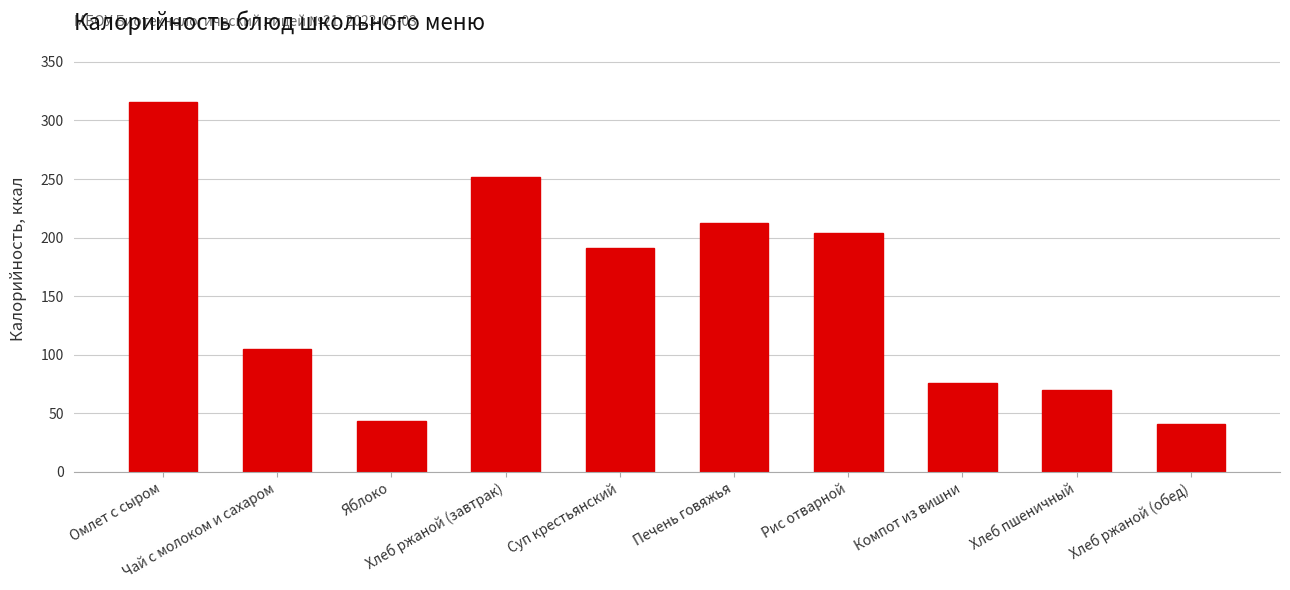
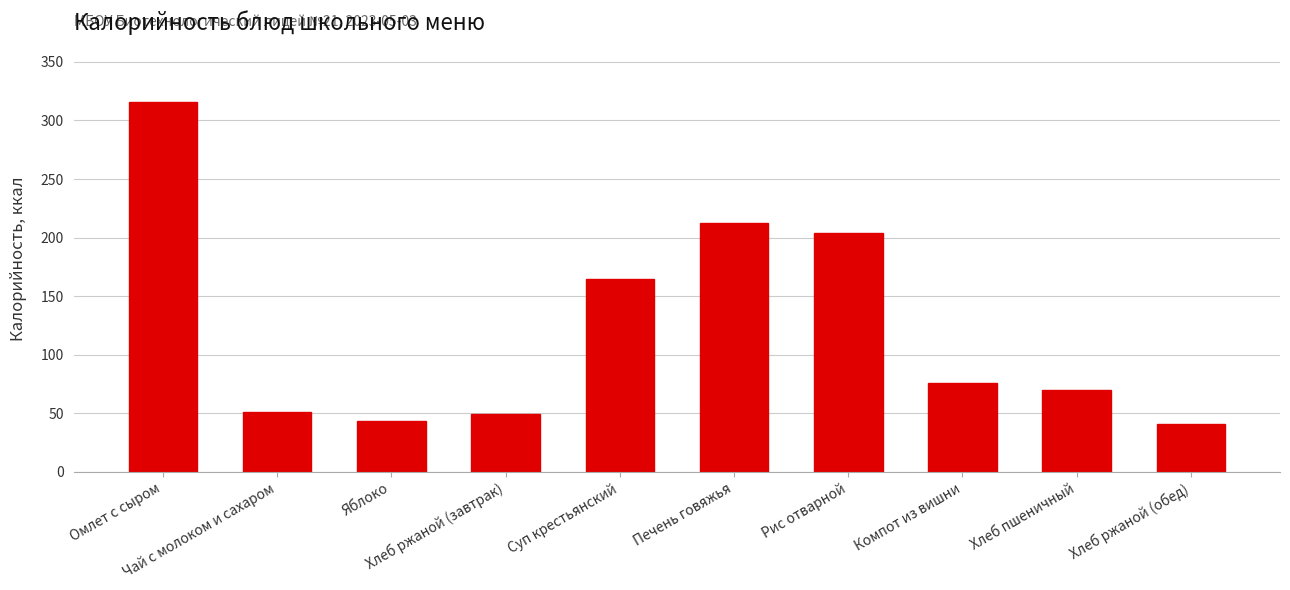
Чай с молоком и сахаром: 105 -> 51
Хлеб ржаной (завтрак): 252 -> 50
Суп крестьянский: 191 -> 165
